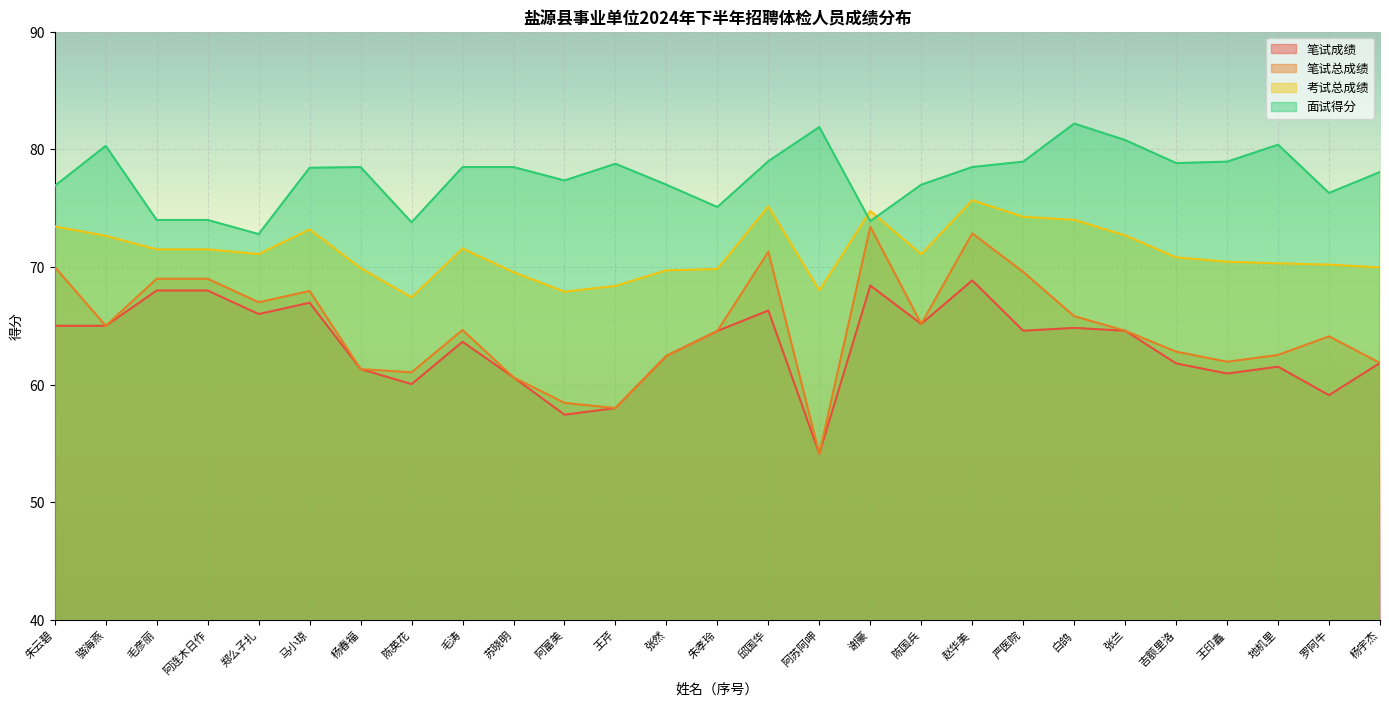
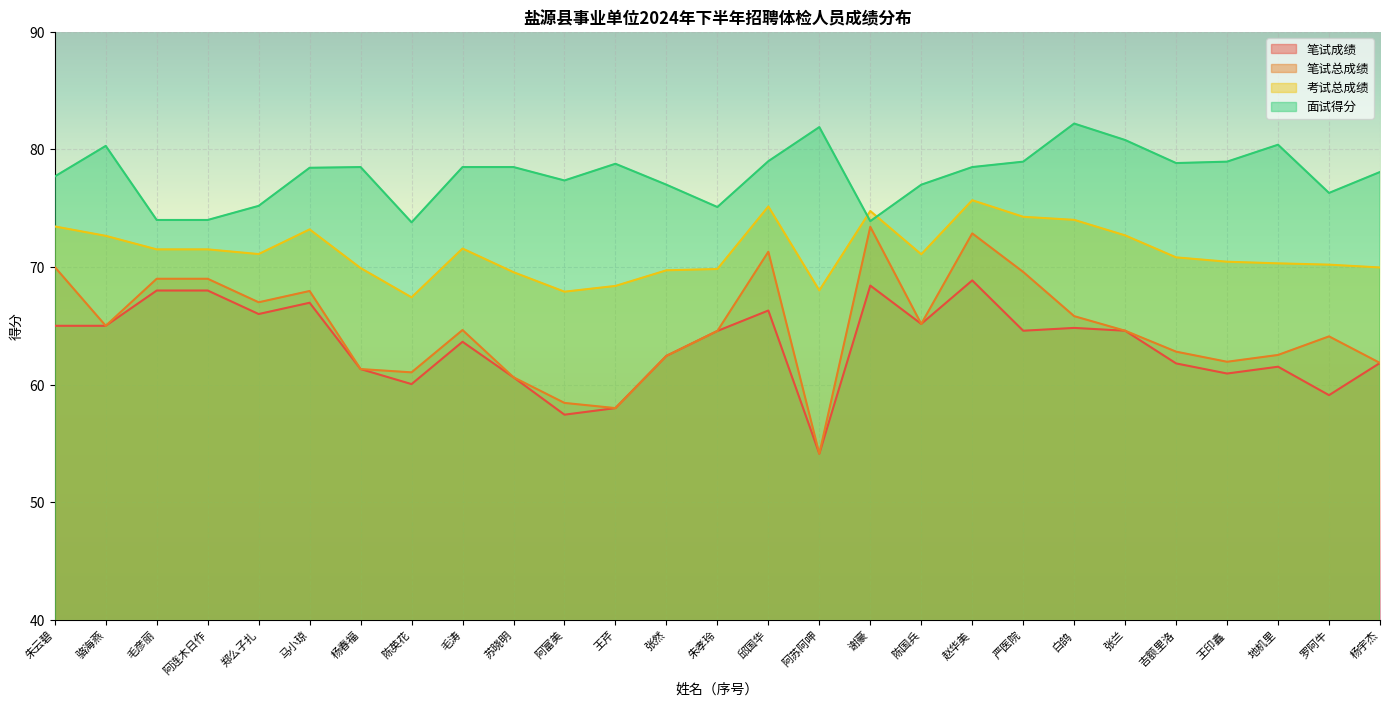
面试得分, 朱云碧: 76.9 -> 77.7
面试得分, 郑么子扎: 72.8 -> 75.2
